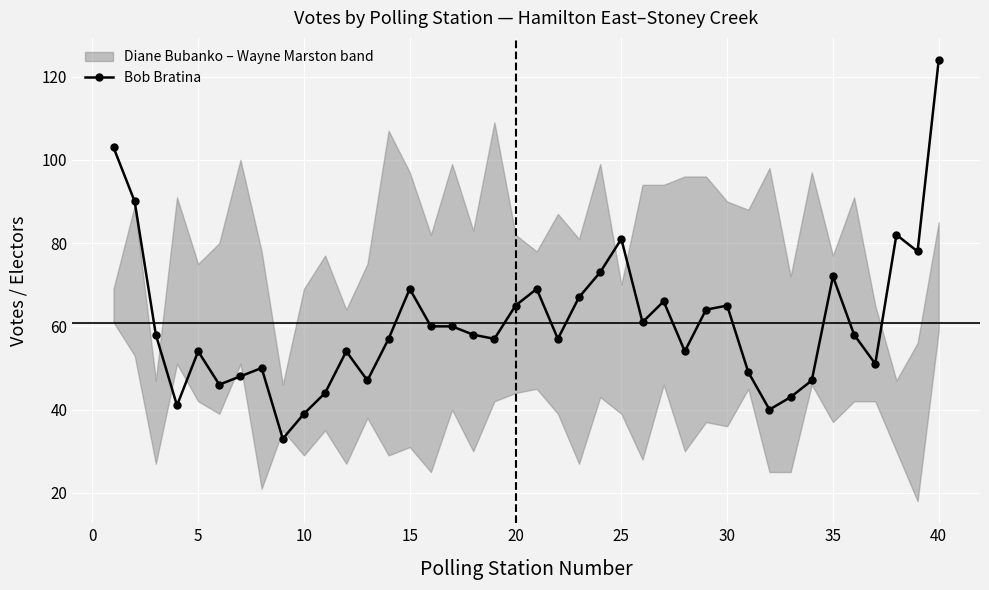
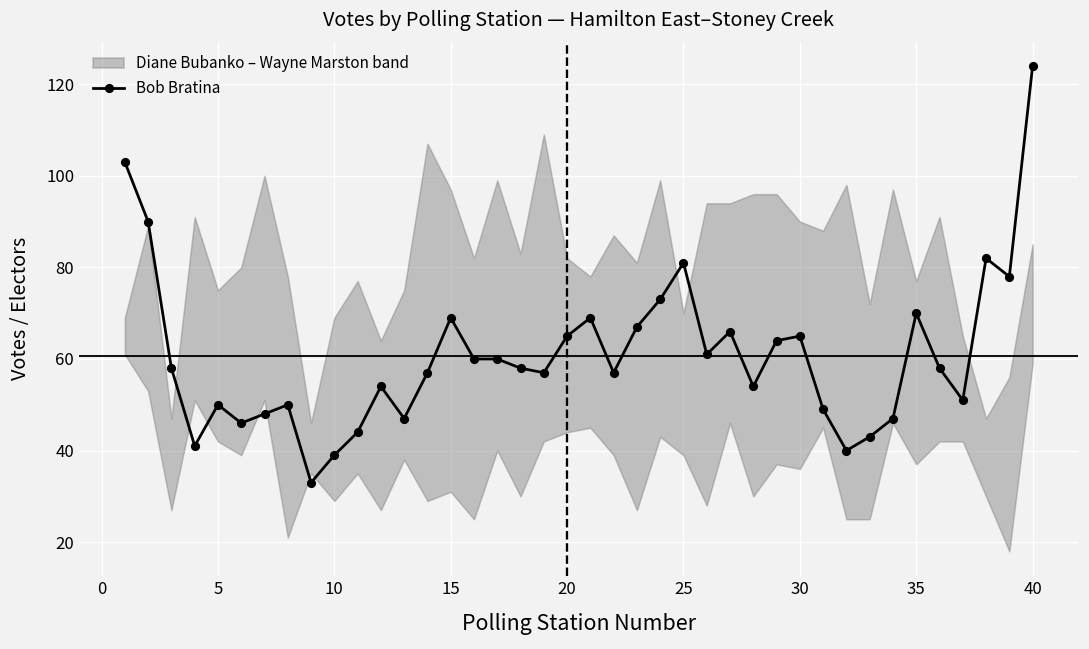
Bob Bratina, 5: 54 -> 50
Bob Bratina, 35: 72 -> 70
